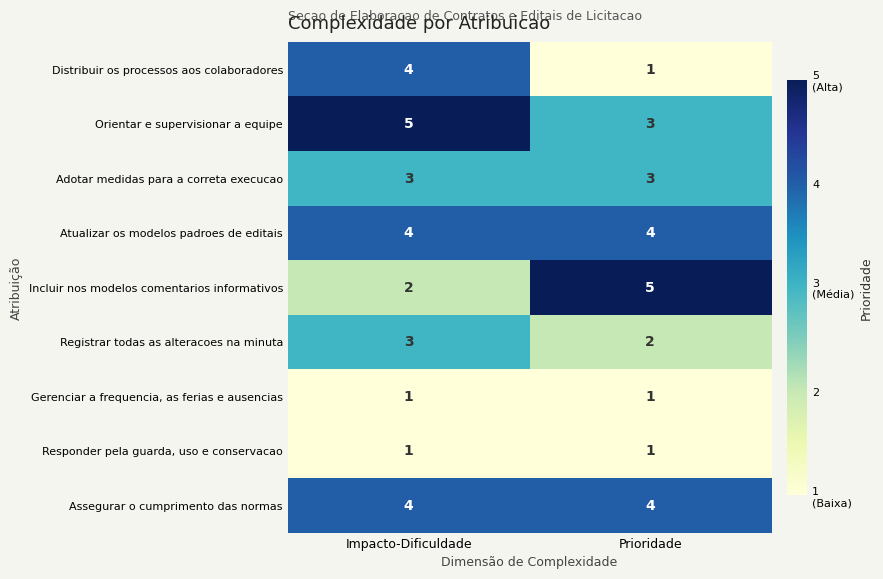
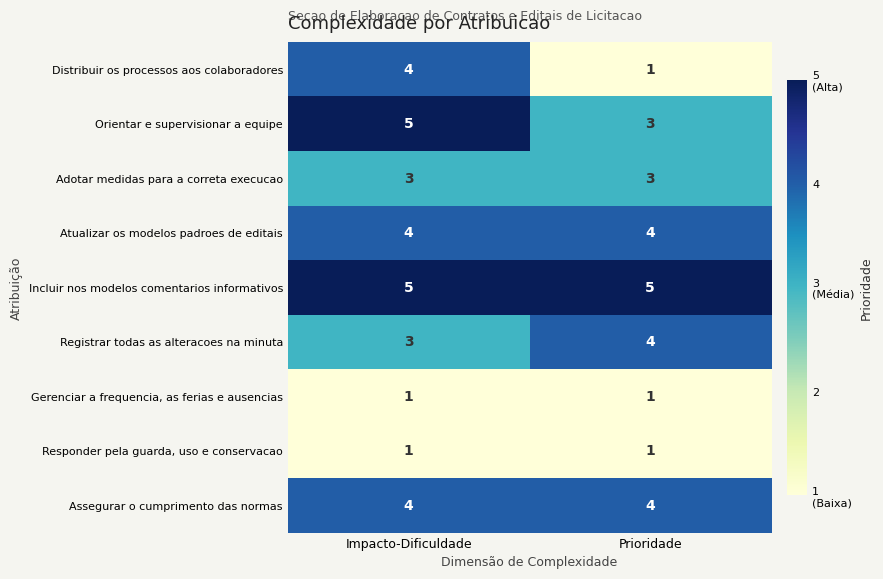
Incluir nos modelos comentarios informativos, Impacto-Dificuldade: 2 -> 5
Registrar todas as alteracoes na minuta, Prioridade: 2 -> 4
